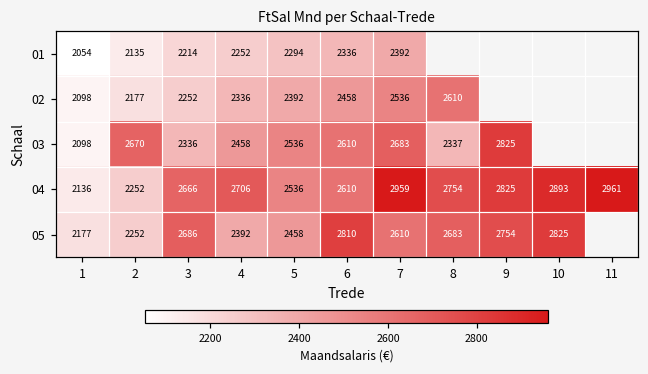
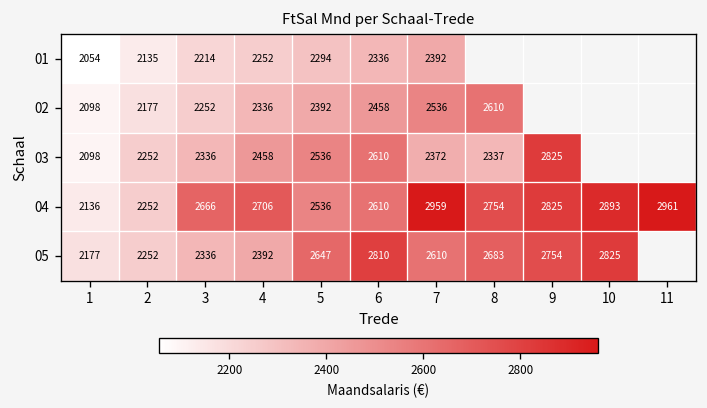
03, 2: 2670 -> 2252
03, 7: 2683 -> 2372
05, 3: 2686 -> 2336
05, 5: 2458 -> 2647
